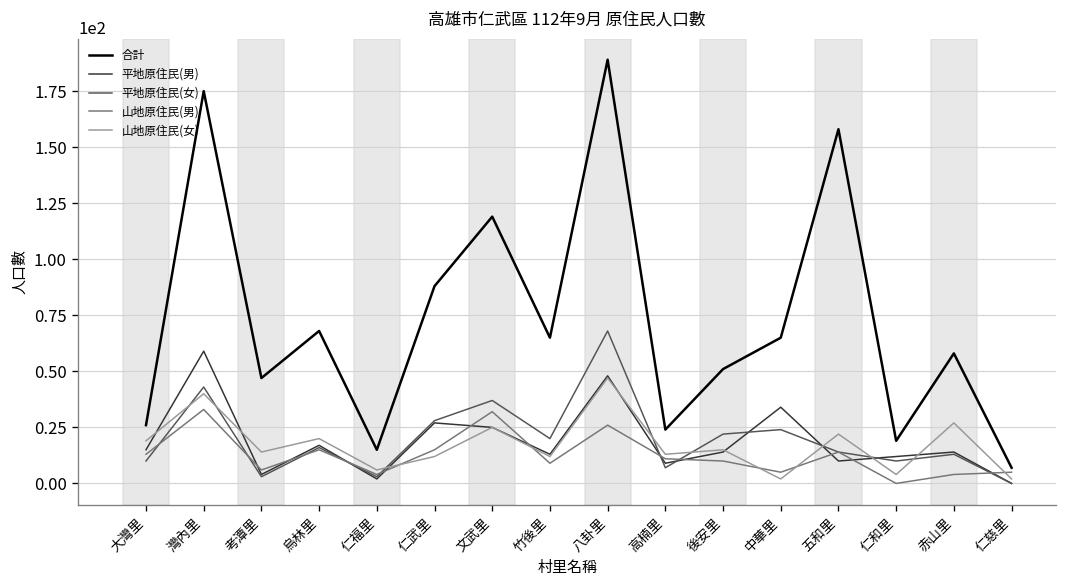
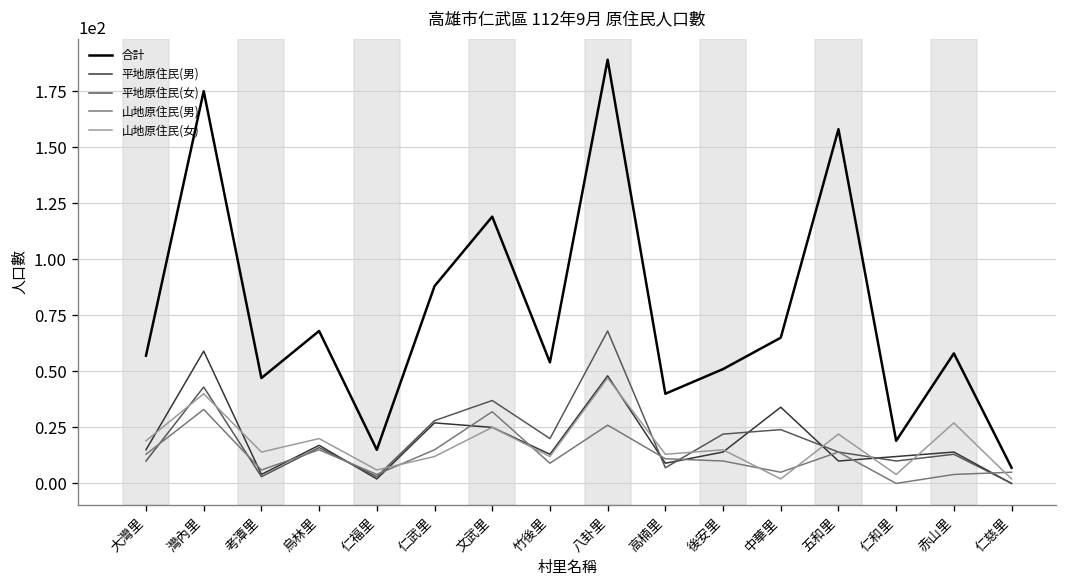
合計, 大灣里: 26 -> 57
合計, 竹後里: 65 -> 54
合計, 高楠里: 24 -> 40
